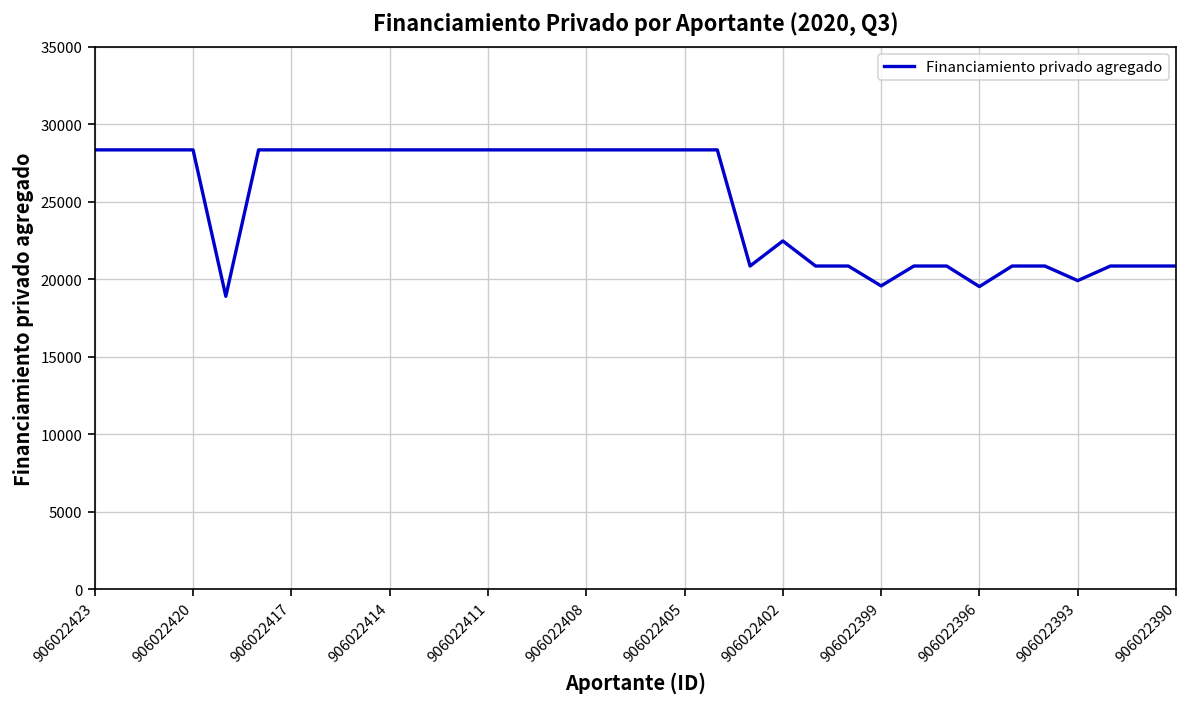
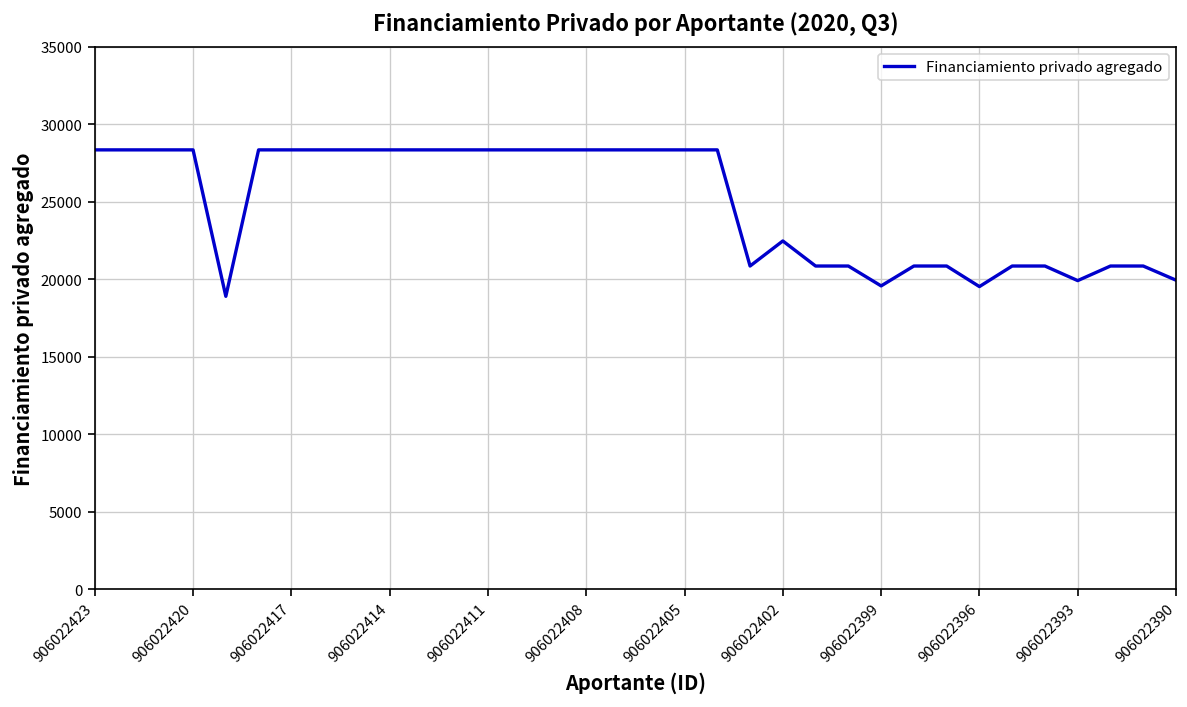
906022390: 20900 -> 19900
